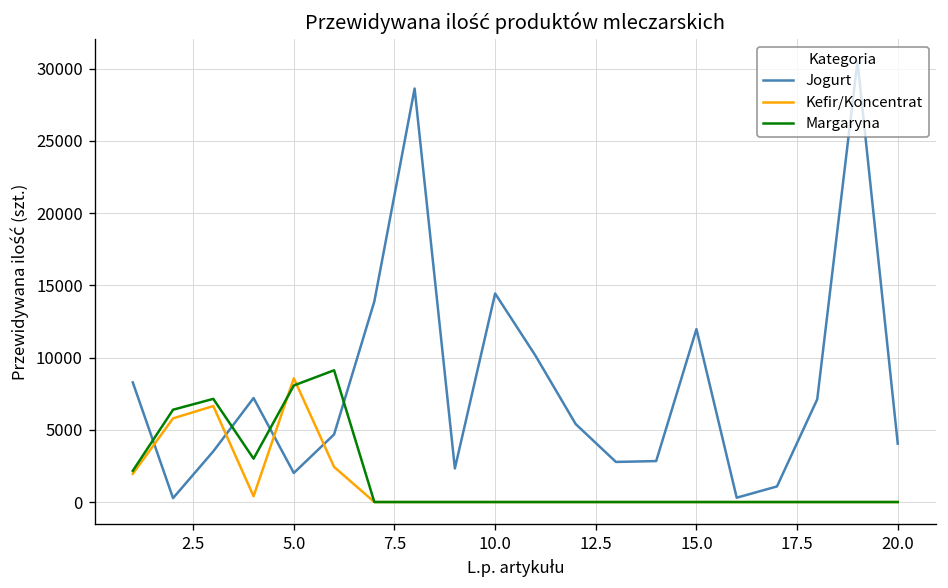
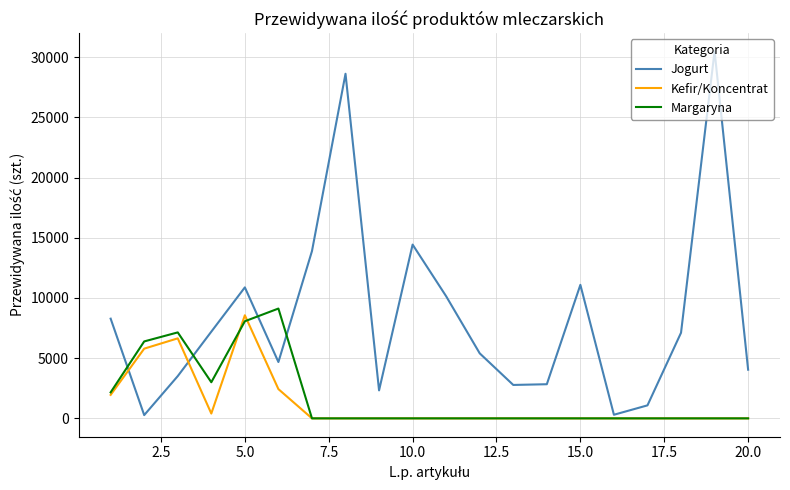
Jogurt, 5.0: 2000 -> 10900
Jogurt, 15.0: 12000 -> 11100
